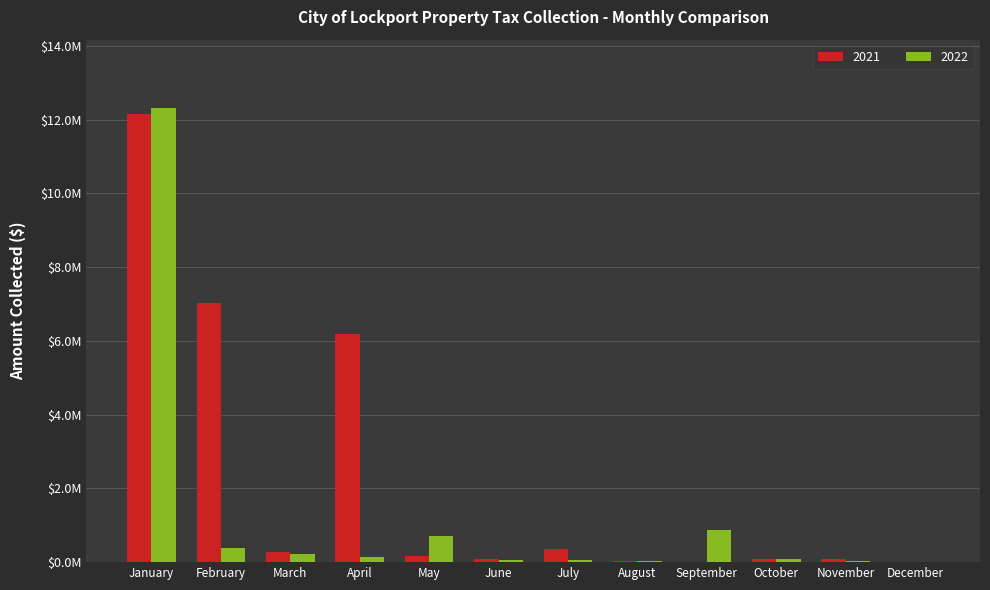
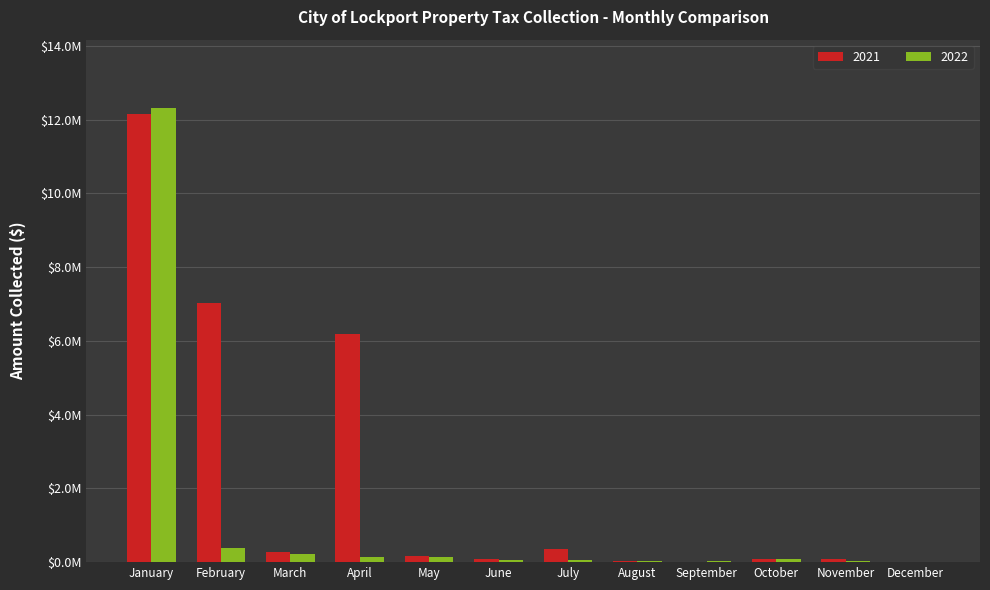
2022, May: $700000 -> $200000
2022, September: $900000 -> $0
